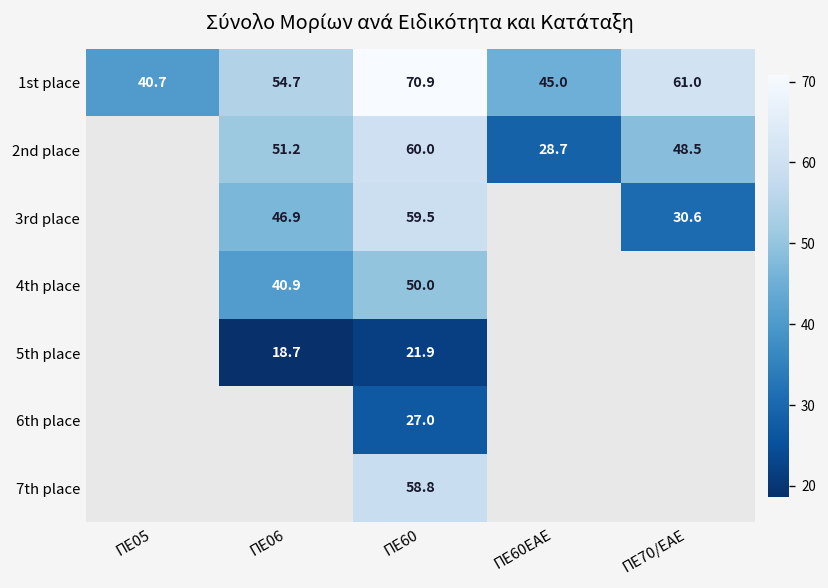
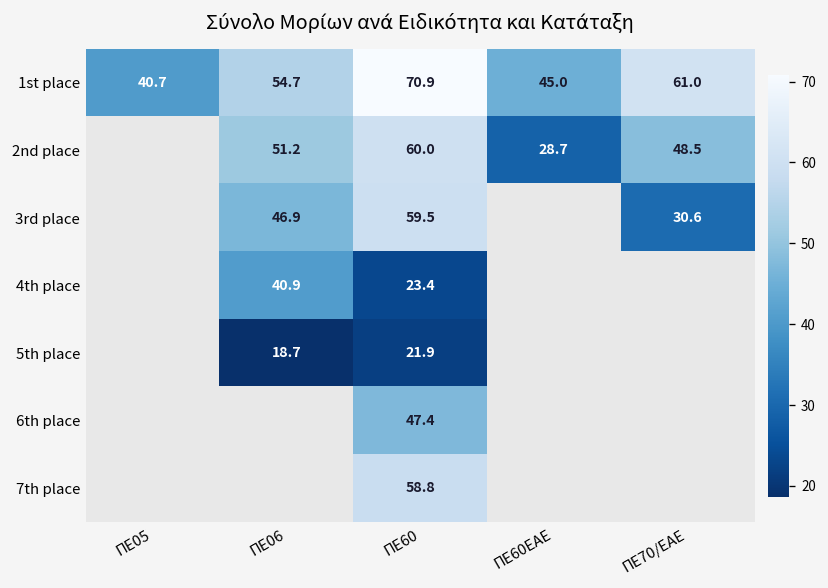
4th place, ΠΕ60: 50.0 -> 23.4
6th place, ΠΕ60: 27.0 -> 47.4
